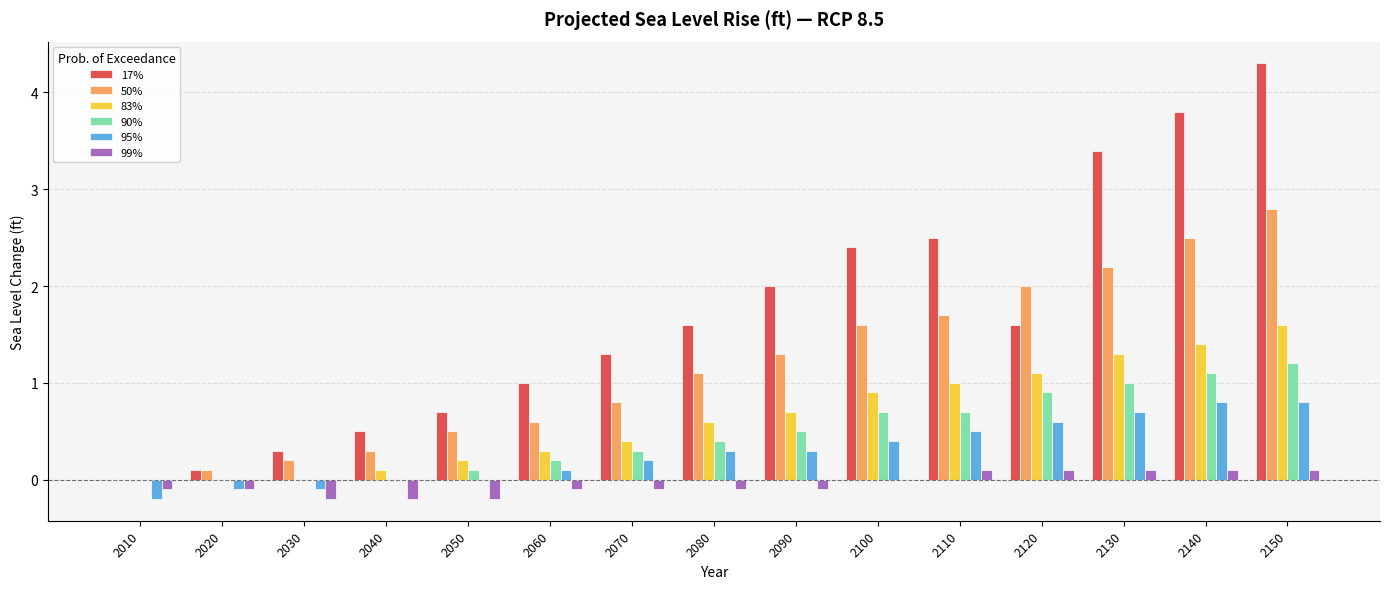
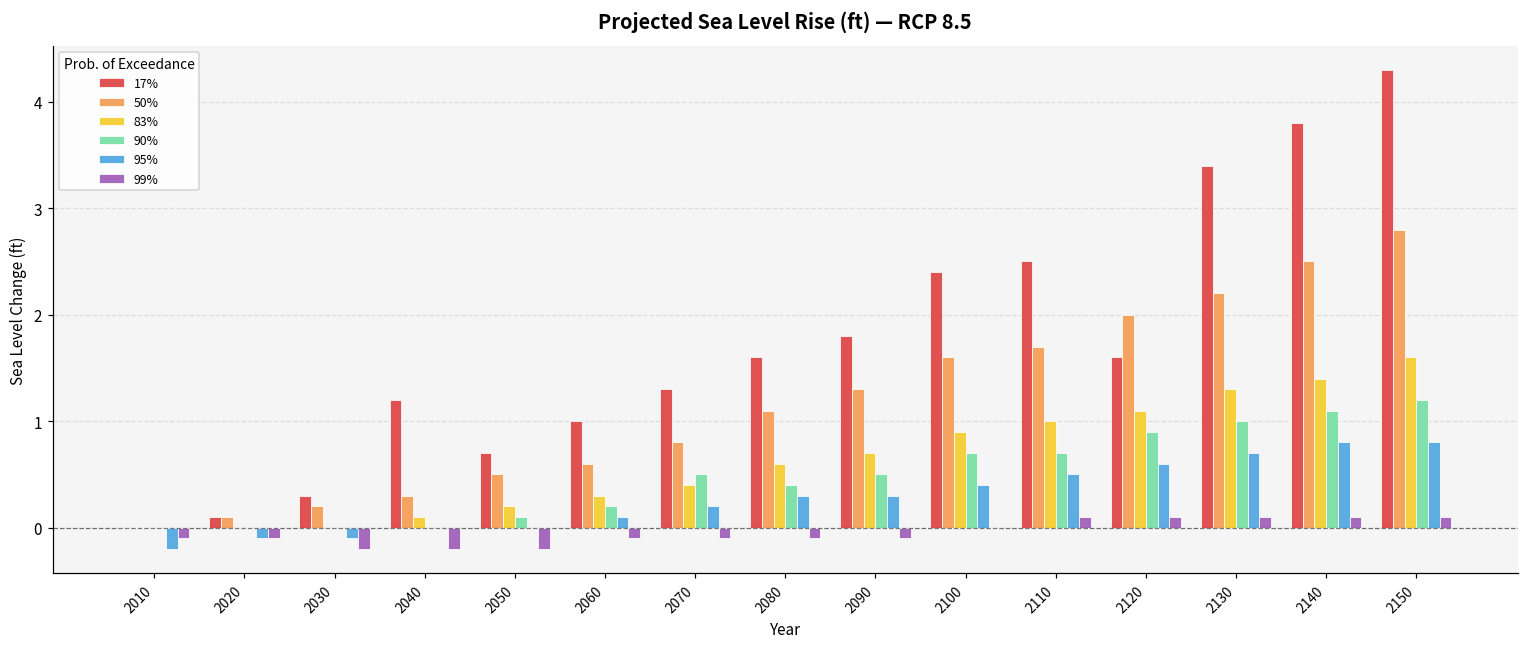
17%, 2040: 0.5 -> 1.2
90%, 2070: 0.3 -> 0.5
17%, 2090: 2.0 -> 1.8
